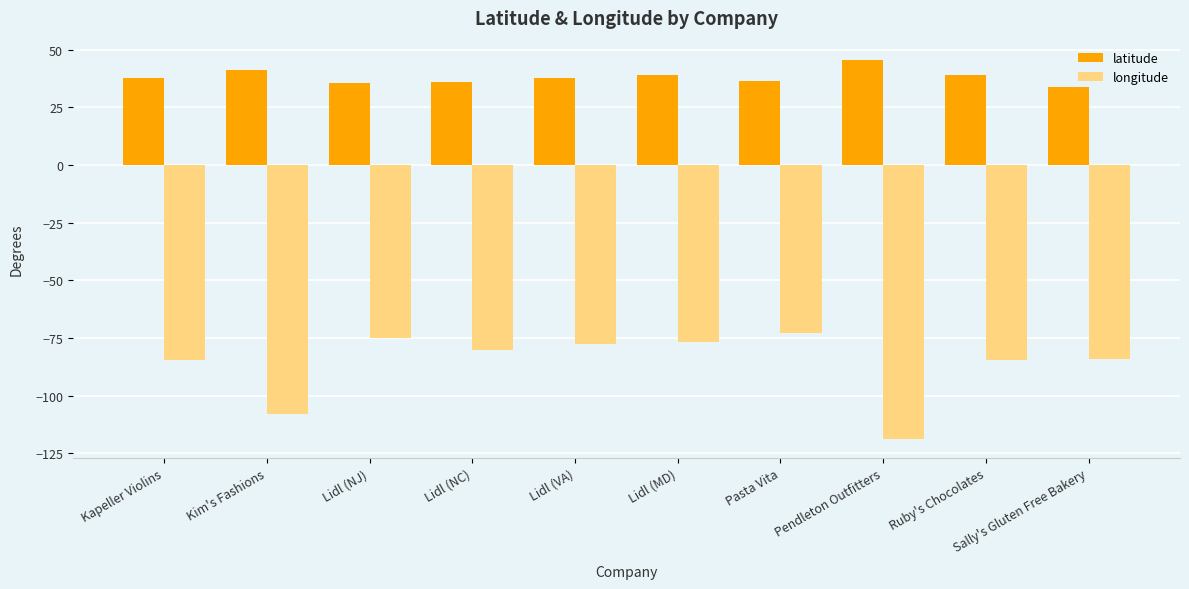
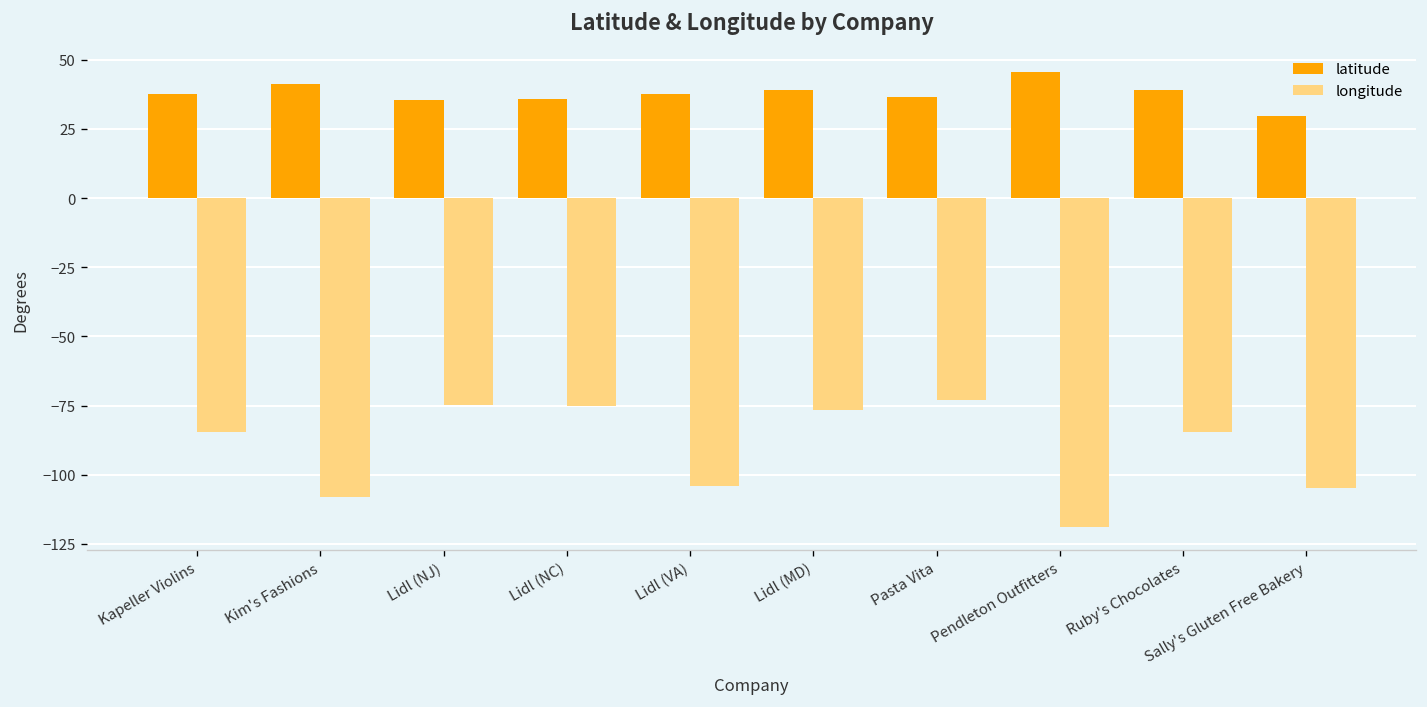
longitude, Lidl (NC): -80 -> -75
longitude, Lidl (VA): -78 -> -104
latitude, Sally's Gluten Free Bakery: 34 -> 30
longitude, Sally's Gluten Free Bakery: -84 -> -105
